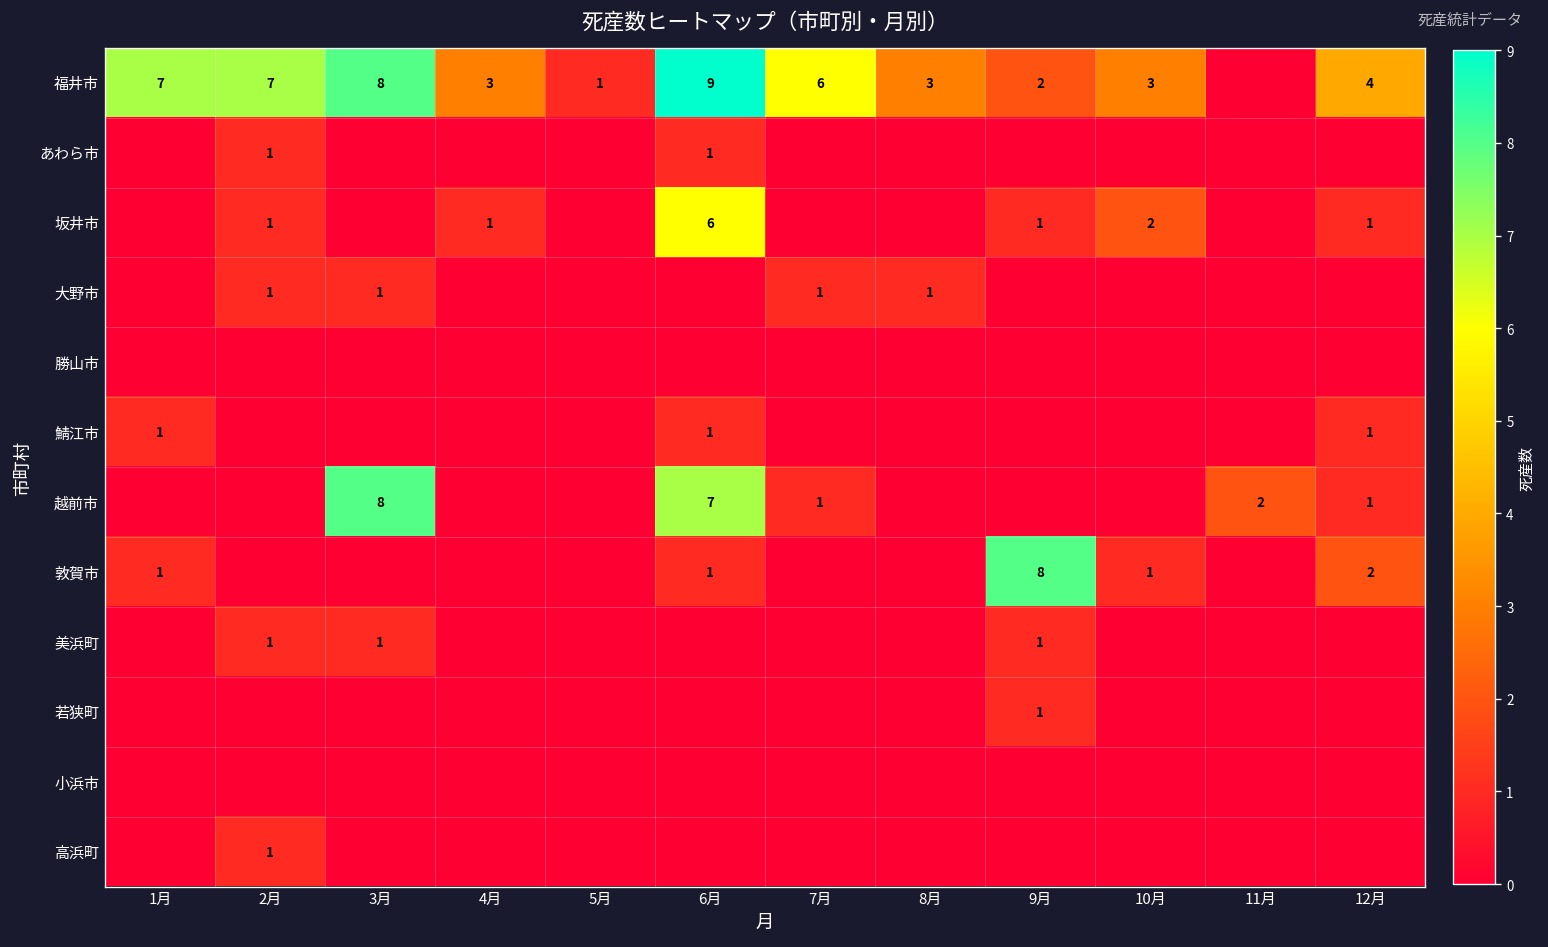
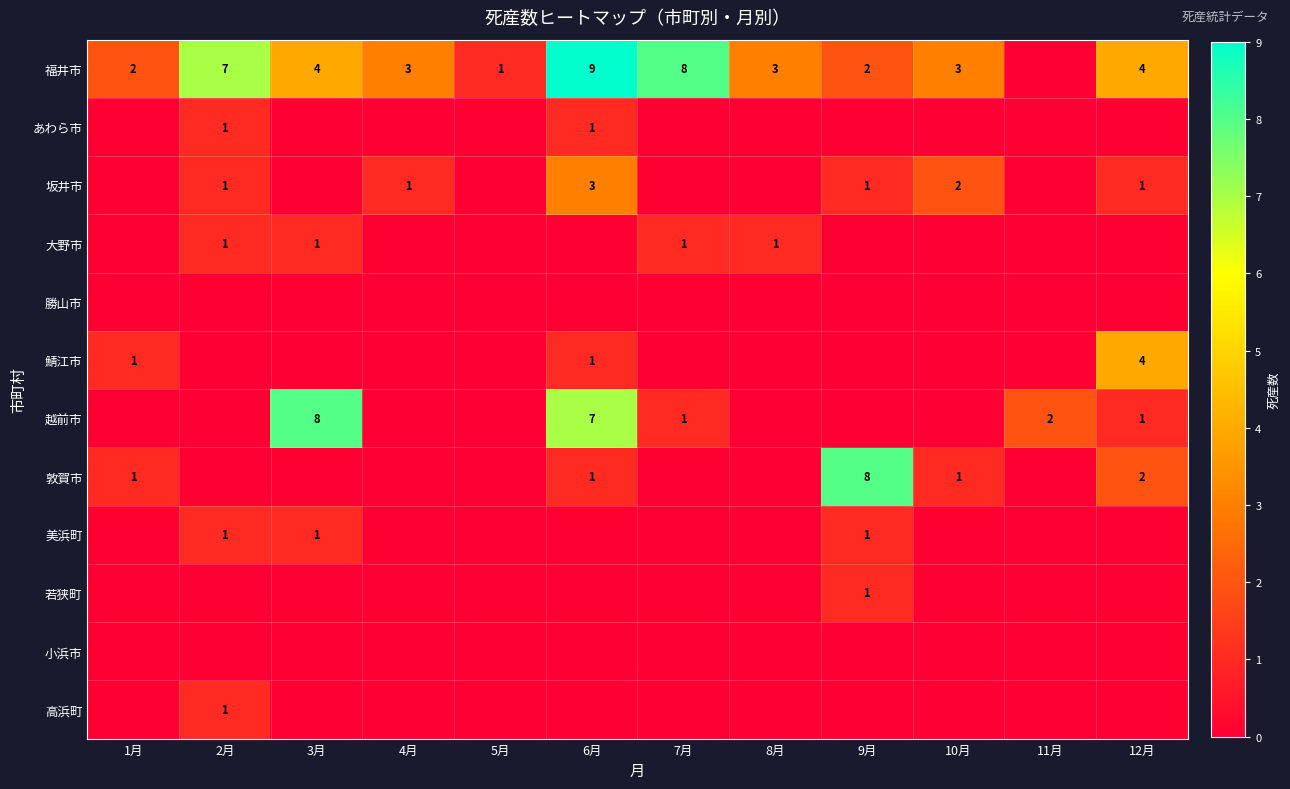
福井市, 1月: 7 -> 2
福井市, 3月: 8 -> 4
福井市, 7月: 6 -> 8
坂井市, 6月: 6 -> 3
鯖江市, 12月: 1 -> 4
